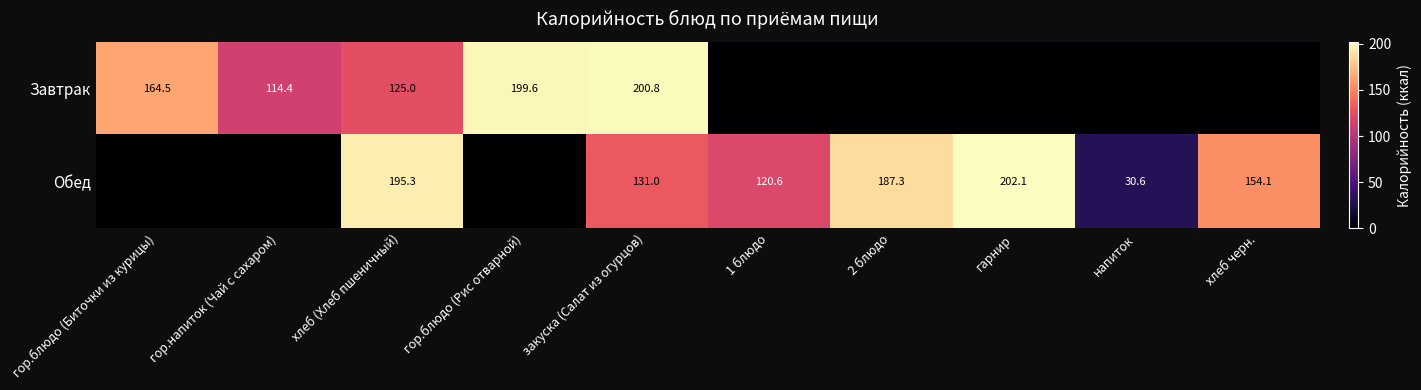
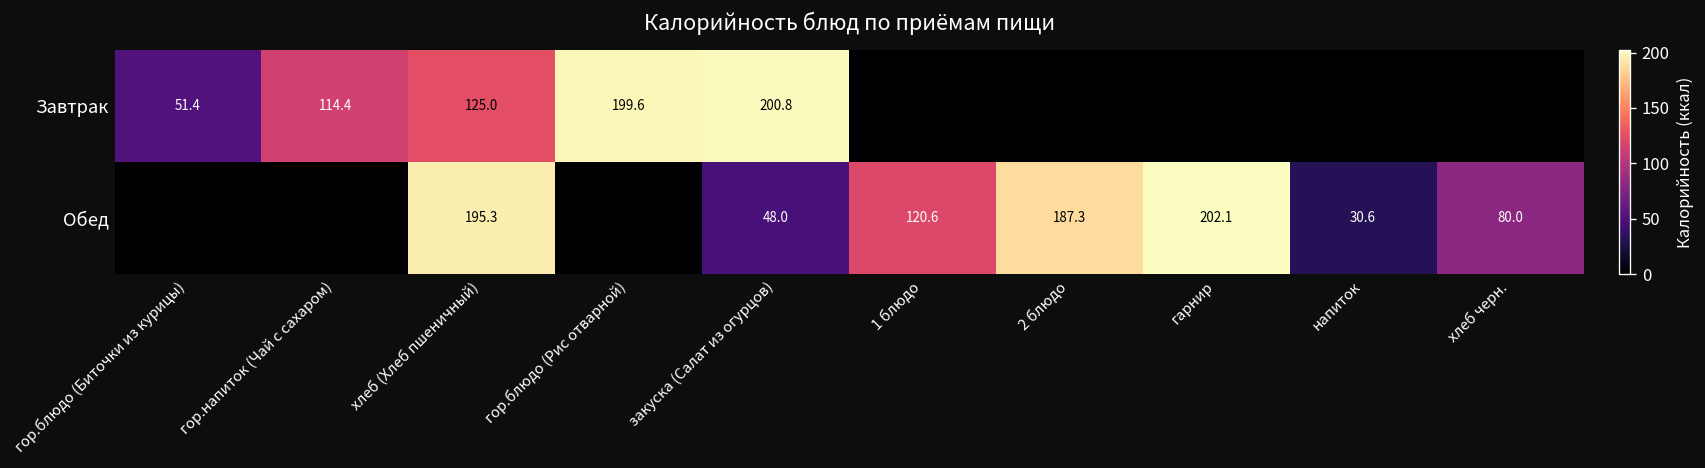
Завтрак, гор.блюдо (Биточки из курицы): 164.5 -> 51.4
Обед, закуска (Салат из огурцов): 131.0 -> 48.0
Обед, хлеб черн.: 154.1 -> 80.0
